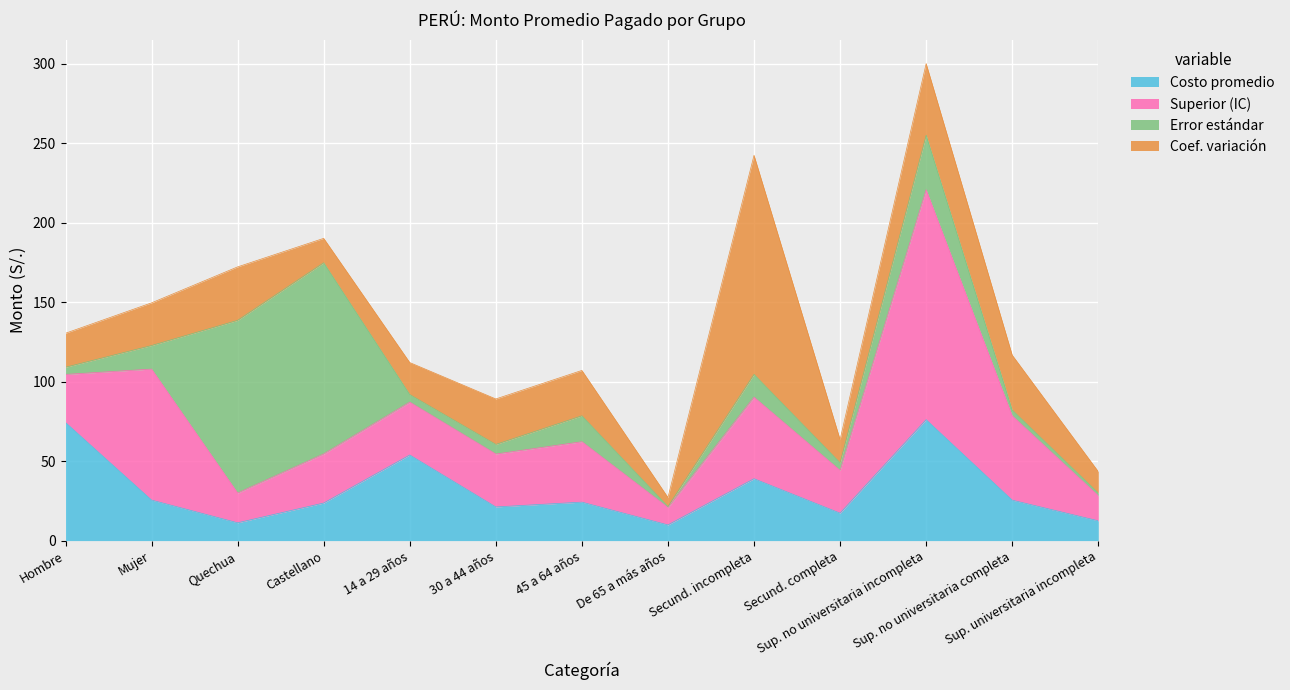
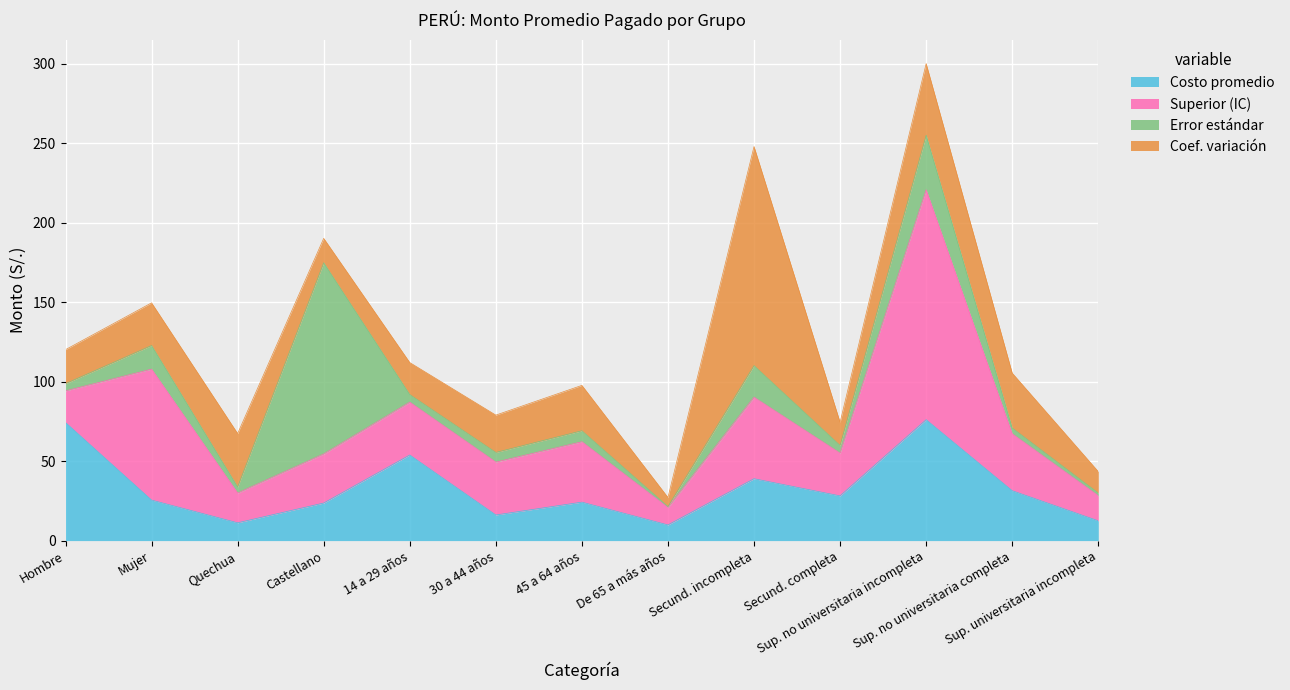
Superior (IC), Hombre: 30 -> 20
Error estándar, Quechua: 109 -> 4
Costo promedio, 30 a 44 años: 21 -> 16
Coef. variación, 30 a 44 años: 29 -> 23
Error estándar, 45 a 64 años: 16 -> 7
Error estándar, Secund. incompleta: 14 -> 20
Costo promedio, Secund. completa: 17 -> 28
Costo promedio, Sup. no universitaria completa: 25 -> 31
Superior (IC), Sup. no universitaria completa: 53 -> 36
